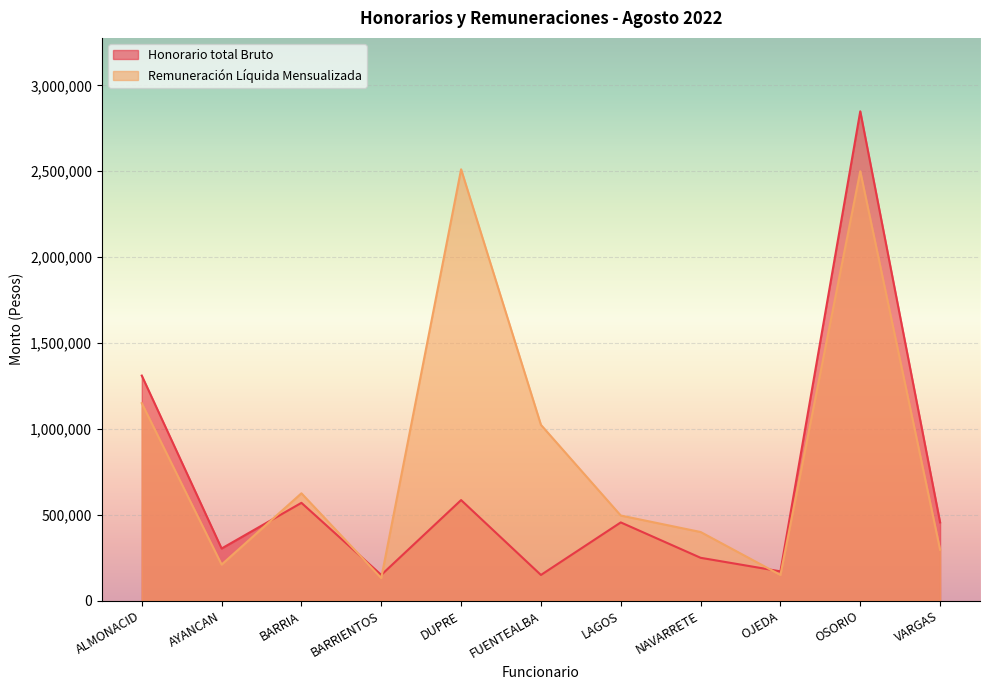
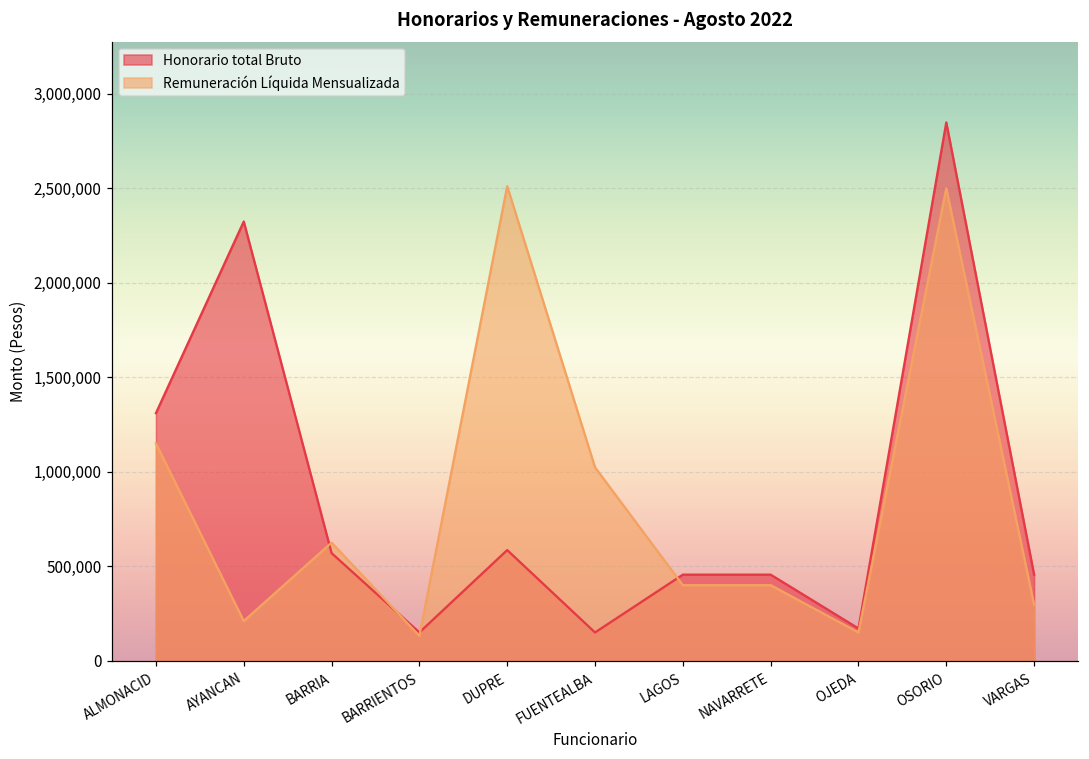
Honorario total Bruto, AYANCAN: 300,000 -> 2,320,000
Remuneración Líquida Mensualizada, LAGOS: 500,000 -> 400,000
Honorario total Bruto, NAVARRETE: 250,000 -> 460,000
